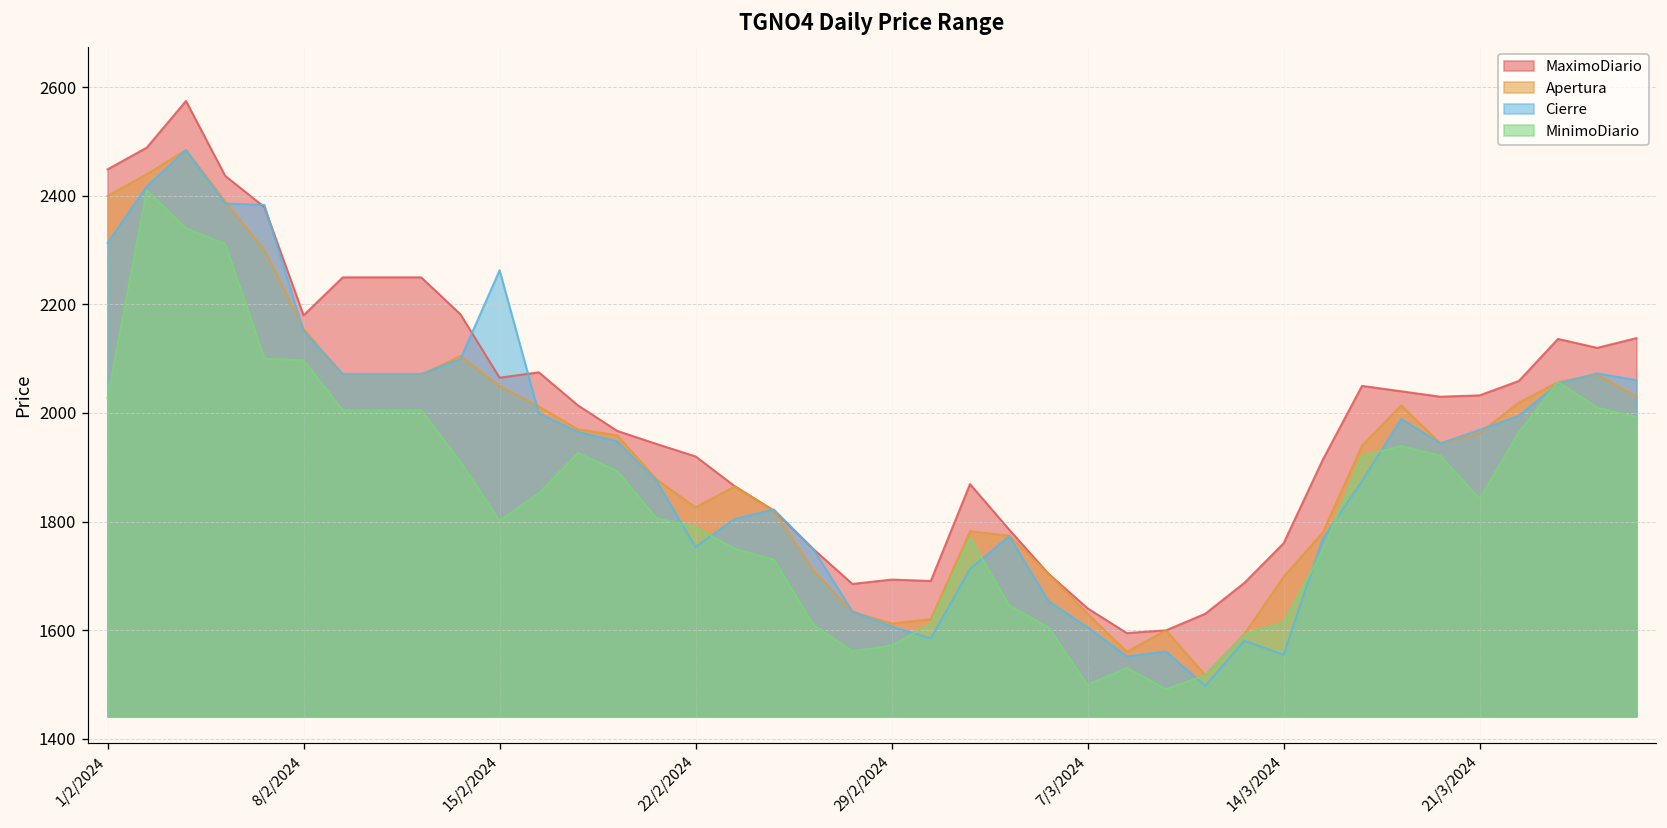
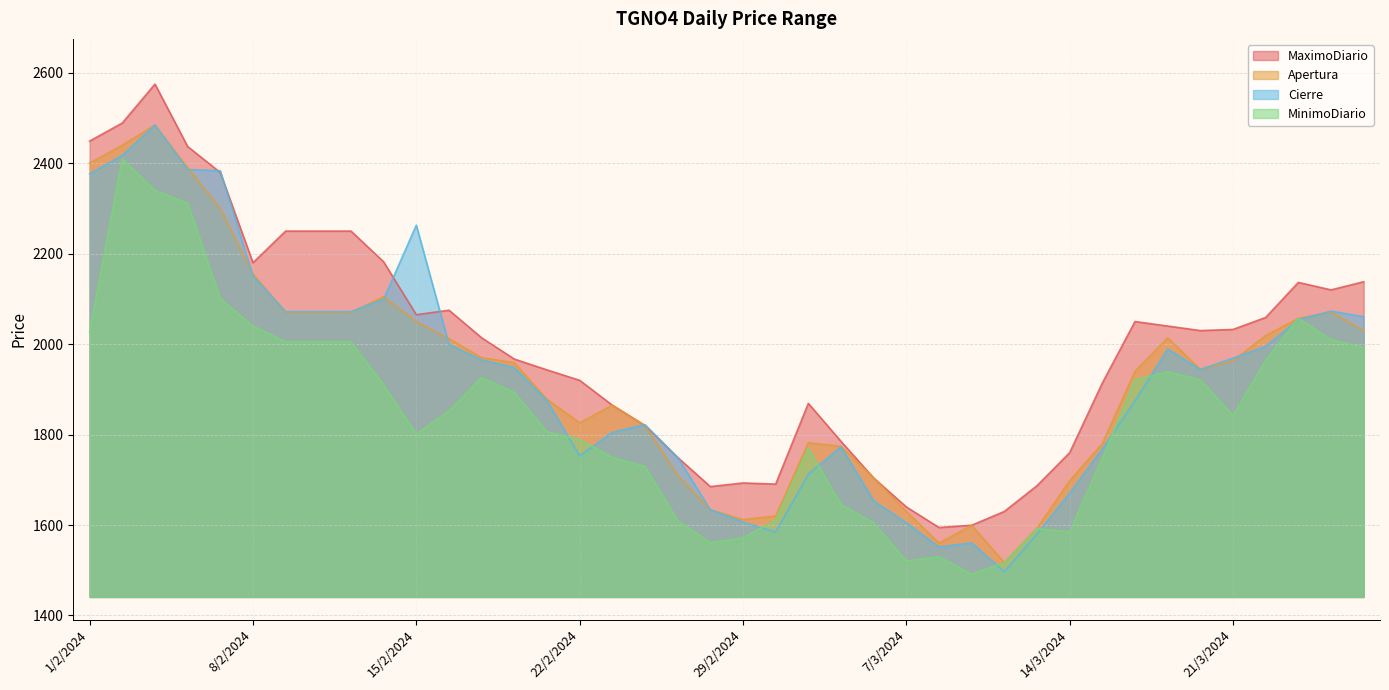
Cierre, 1/2/2024: 2310 -> 2380
MinimoDiario, 8/2/2024: 2100 -> 2040
MinimoDiario, 7/3/2024: 1500 -> 1520
Cierre, 14/3/2024: 1550 -> 1670
MinimoDiario, 14/3/2024: 1610 -> 1590
